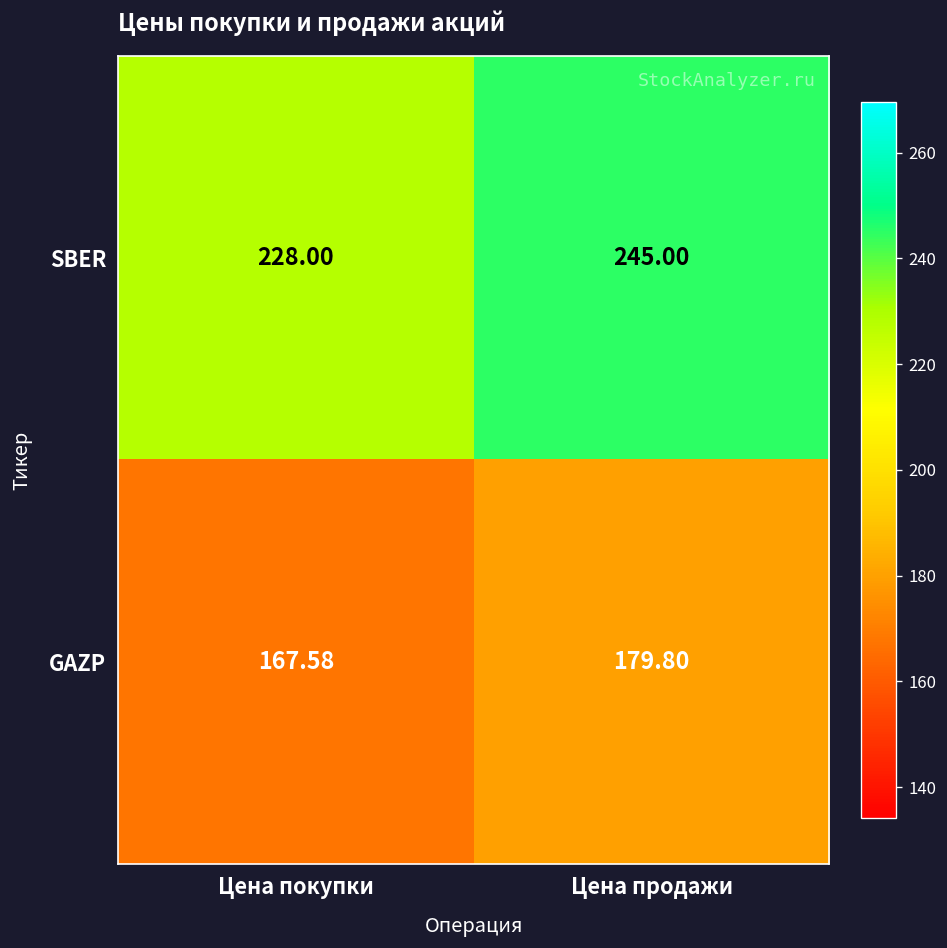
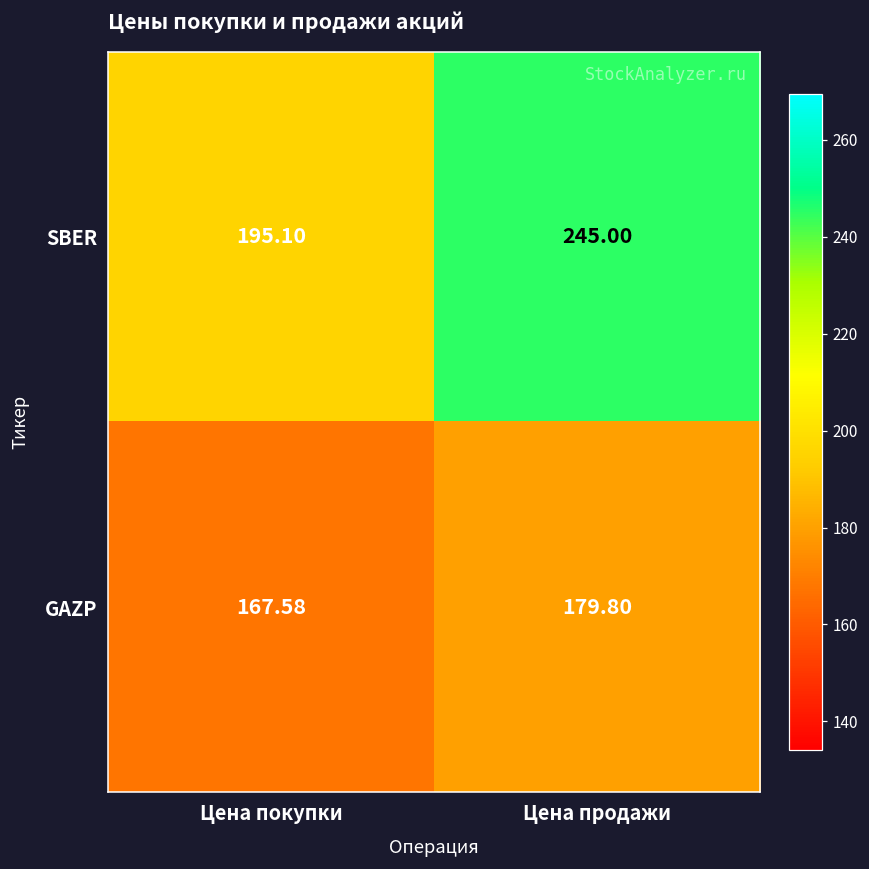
SBER, Цена покупки: 228.00 -> 195.10
